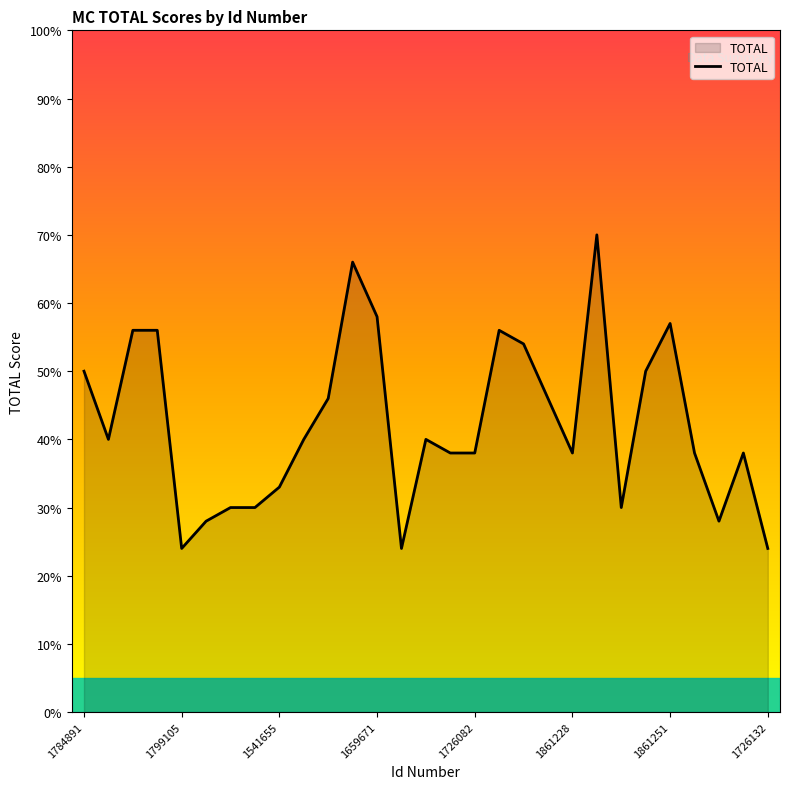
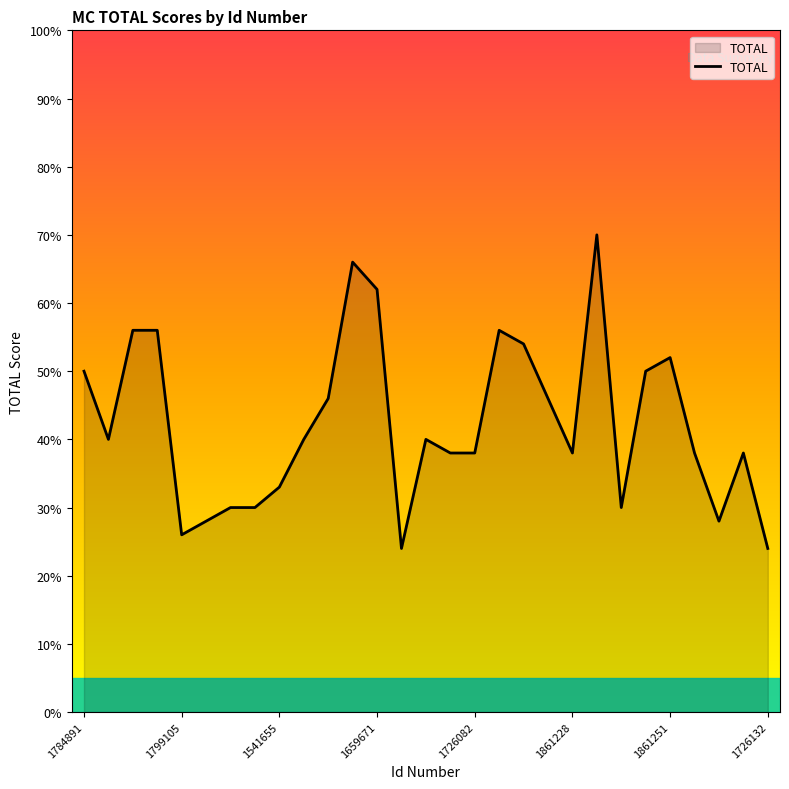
1799105: 24% -> 26%
1659671: 58% -> 62%
1861251: 57% -> 52%
